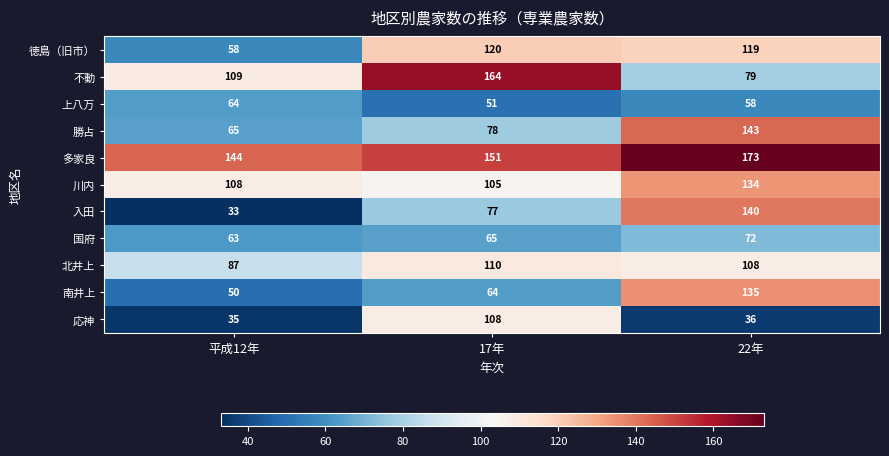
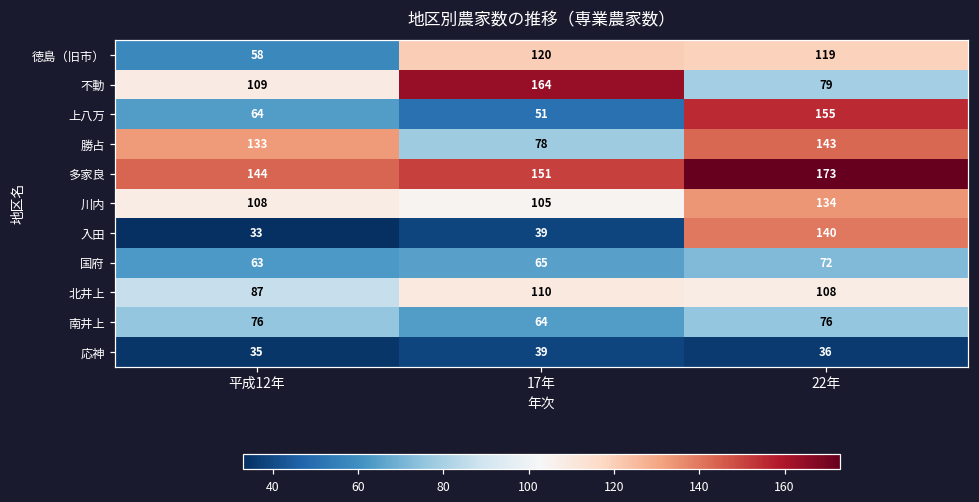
上八万, 22年: 58 -> 155
勝占, 平成12年: 65 -> 133
入田, 17年: 77 -> 39
南井上, 平成12年: 50 -> 76
南井上, 22年: 135 -> 76
応神, 17年: 108 -> 39
